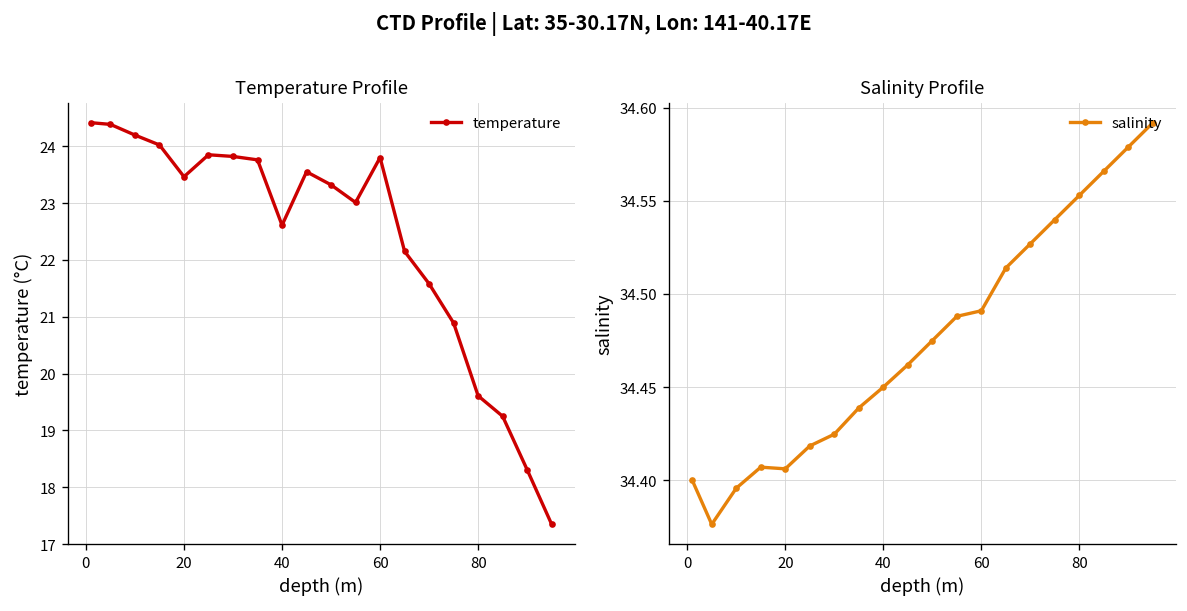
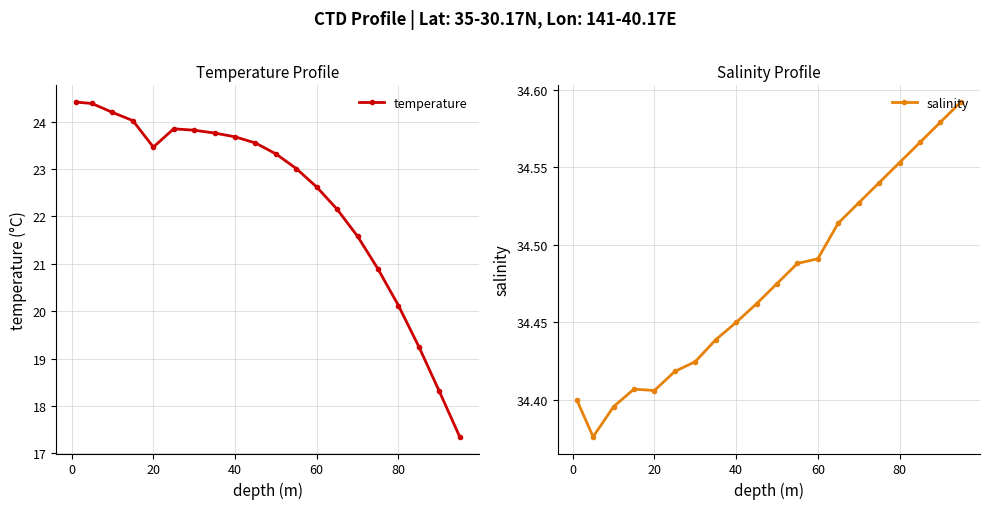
Temperature Profile, 40: 22.6 -> 23.7
Temperature Profile, 60: 23.8 -> 22.6
Temperature Profile, 80: 19.6 -> 20.1
